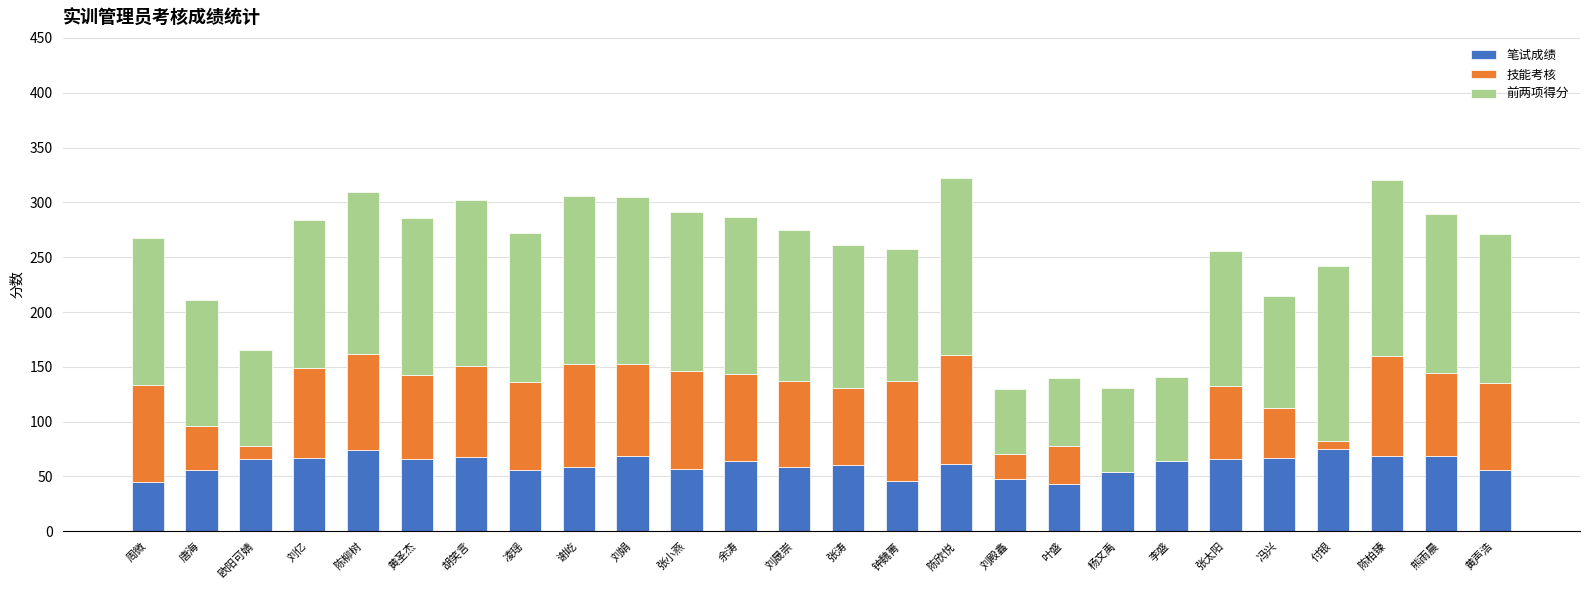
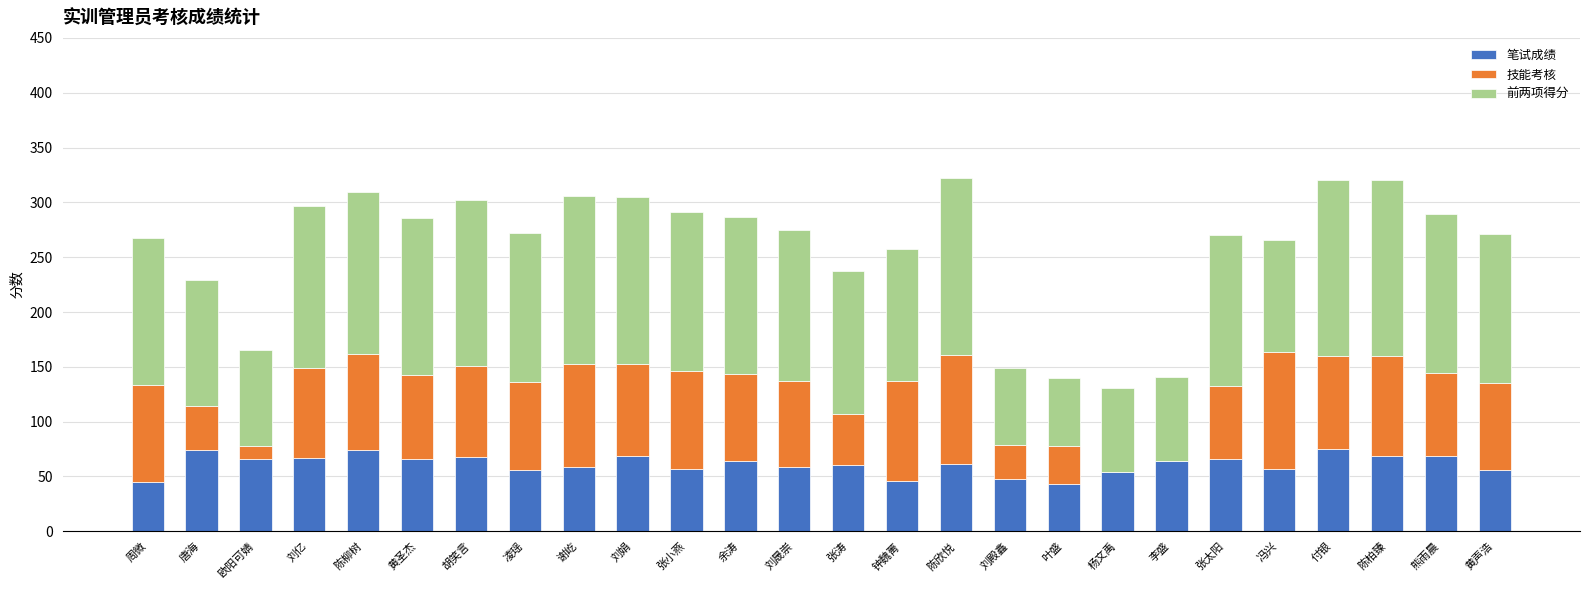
笔试成绩, 唐海: 56 -> 74
前两项得分, 刘亿: 135 -> 148
技能考核, 张涛: 71 -> 47
技能考核, 刘殿鑫: 23 -> 31
前两项得分, 刘殿鑫: 59 -> 71
前两项得分, 张太阳: 124 -> 138
笔试成绩, 冯兴: 67 -> 57
技能考核, 冯兴: 45 -> 107
技能考核, 付银: 7 -> 85
